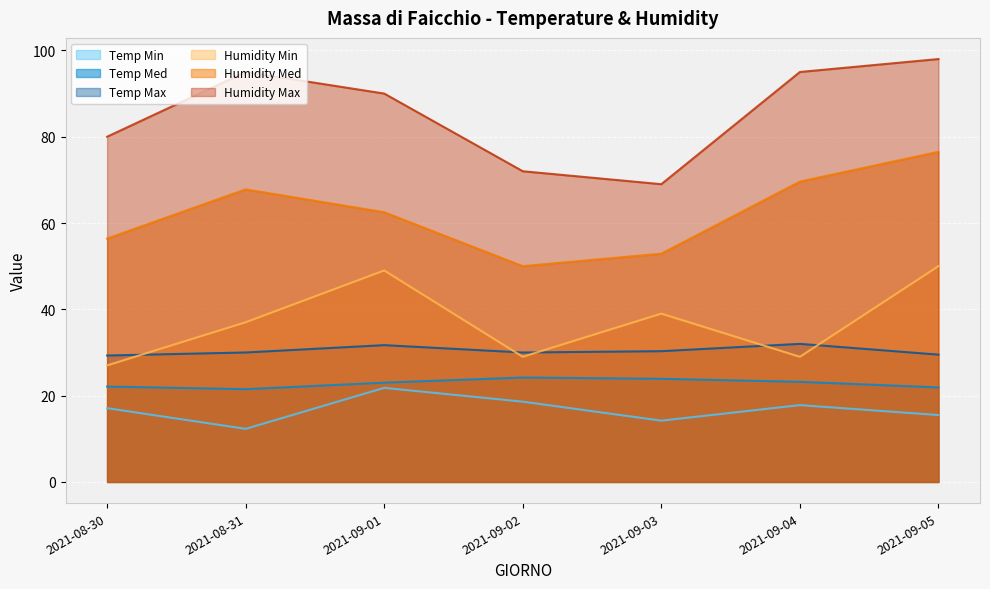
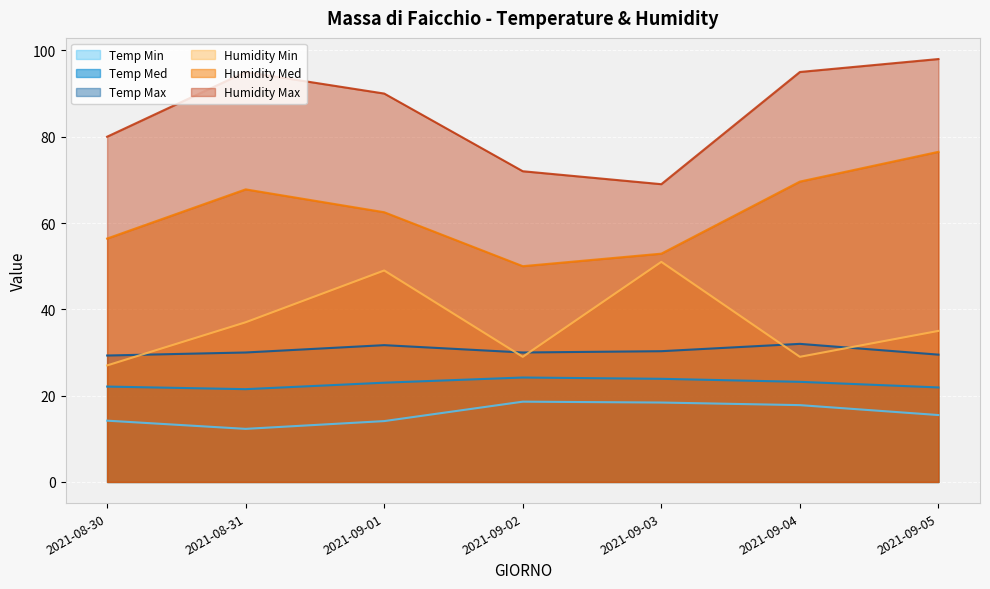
Temp Min, 2021-08-30: 17 -> 14
Temp Min, 2021-09-01: 22 -> 14
Temp Min, 2021-09-03: 14 -> 18
Humidity Min, 2021-09-03: 39 -> 51
Humidity Min, 2021-09-05: 50 -> 35
